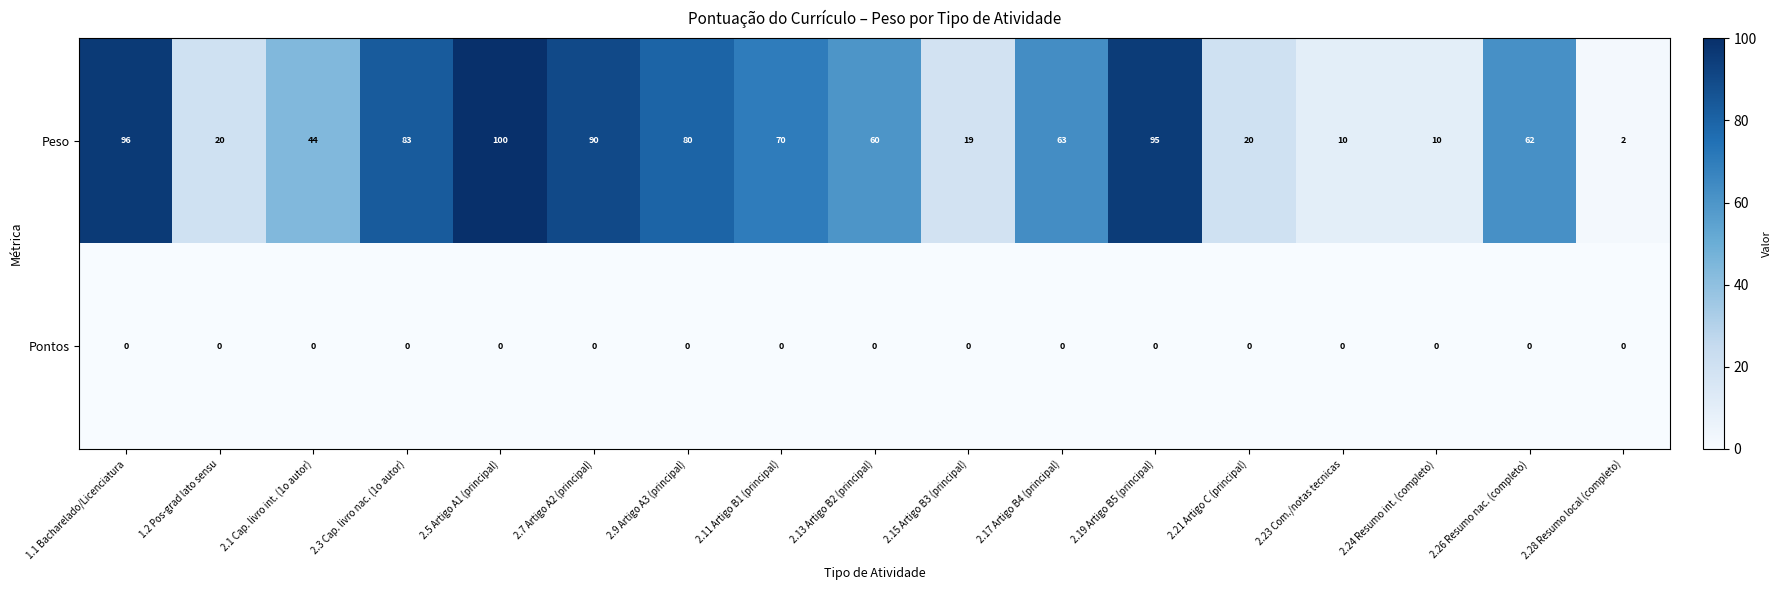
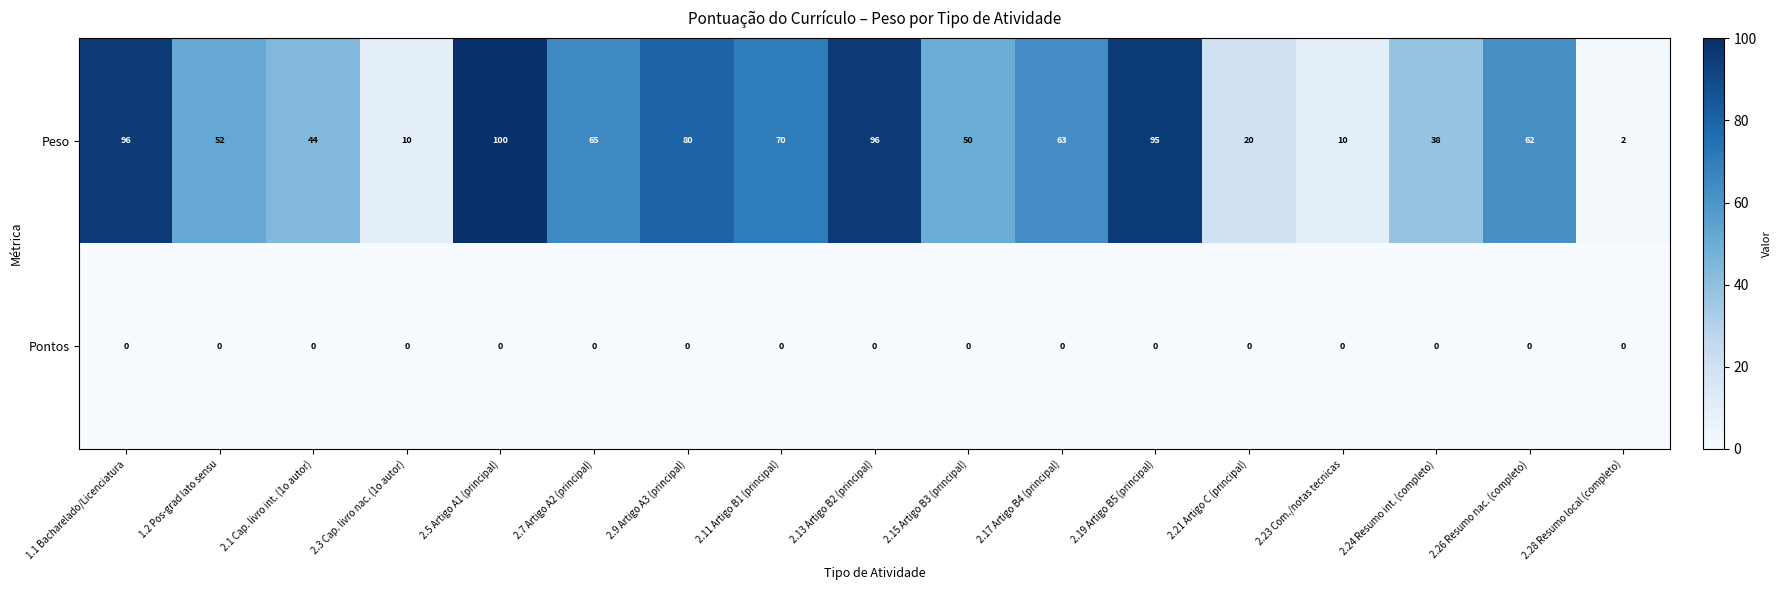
Peso, 1.2 Pos-grad lato sensu: 20 -> 52
Peso, 2.3 Cap. livro nac. (1o autor): 83 -> 10
Peso, 2.7 Artigo A2 (principal): 90 -> 65
Peso, 2.13 Artigo B2 (principal): 60 -> 96
Peso, 2.15 Artigo B3 (principal): 19 -> 50
Peso, 2.24 Resumo int. (completo): 10 -> 38
